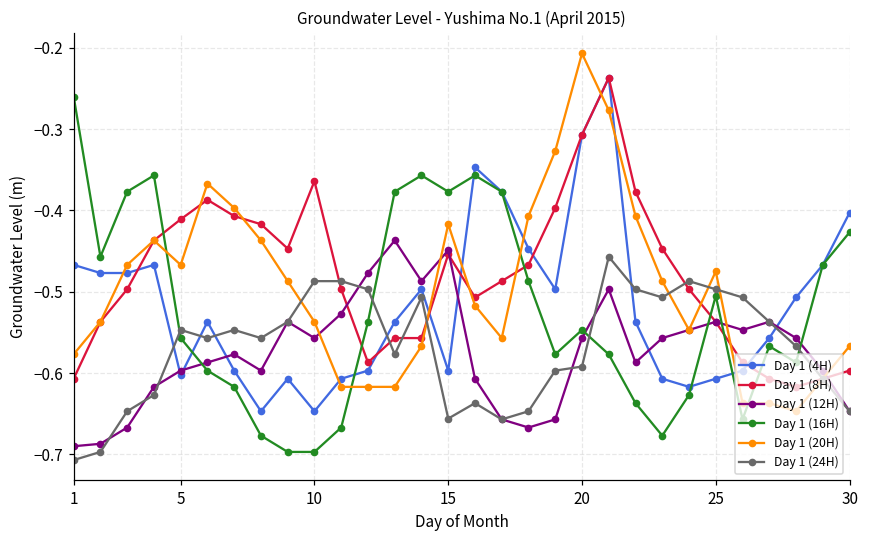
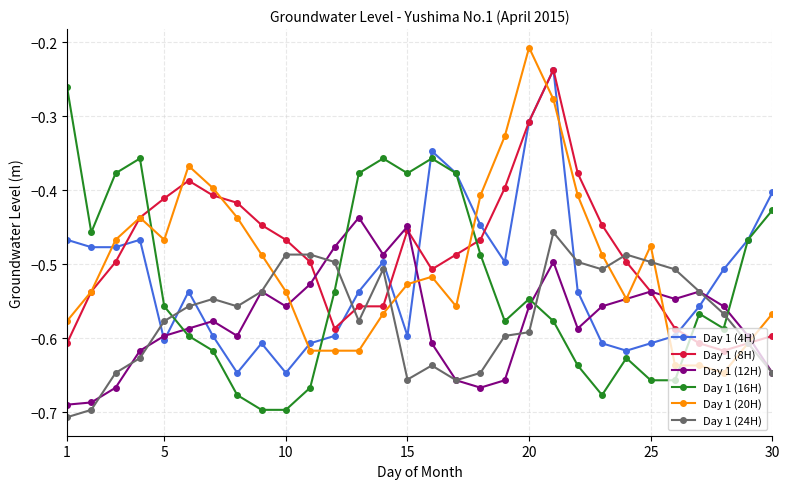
Day 1 (24H), 5: -0.55 -> -0.58
Day 1 (8H), 10: -0.36 -> -0.47
Day 1 (20H), 15: -0.42 -> -0.53
Day 1 (16H), 25: -0.51 -> -0.66
